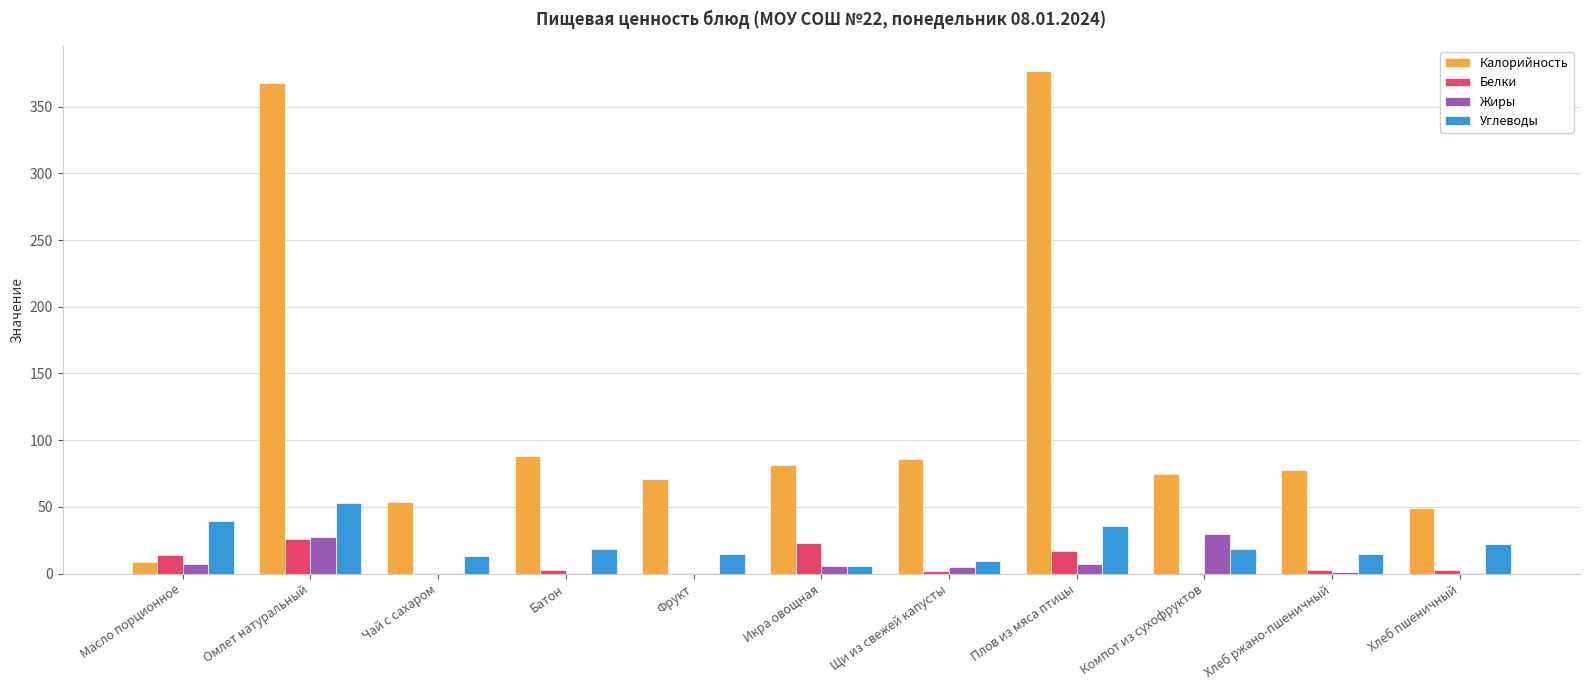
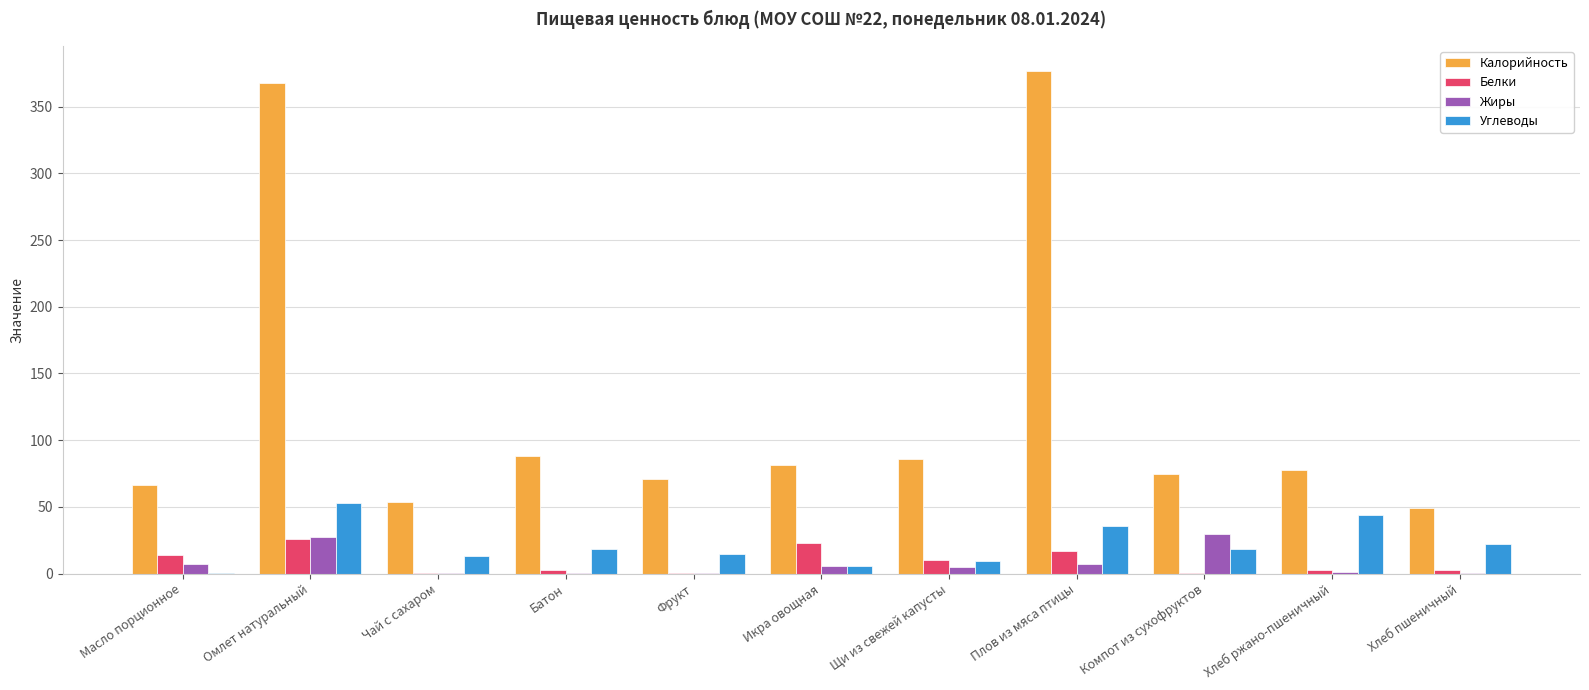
Калорийность, Масло порционное: 9 -> 66
Углеводы, Масло порционное: 39 -> 0
Белки, Щи из свежей капусты: 2 -> 10
Углеводы, Хлеб ржано-пшеничный: 14 -> 44
